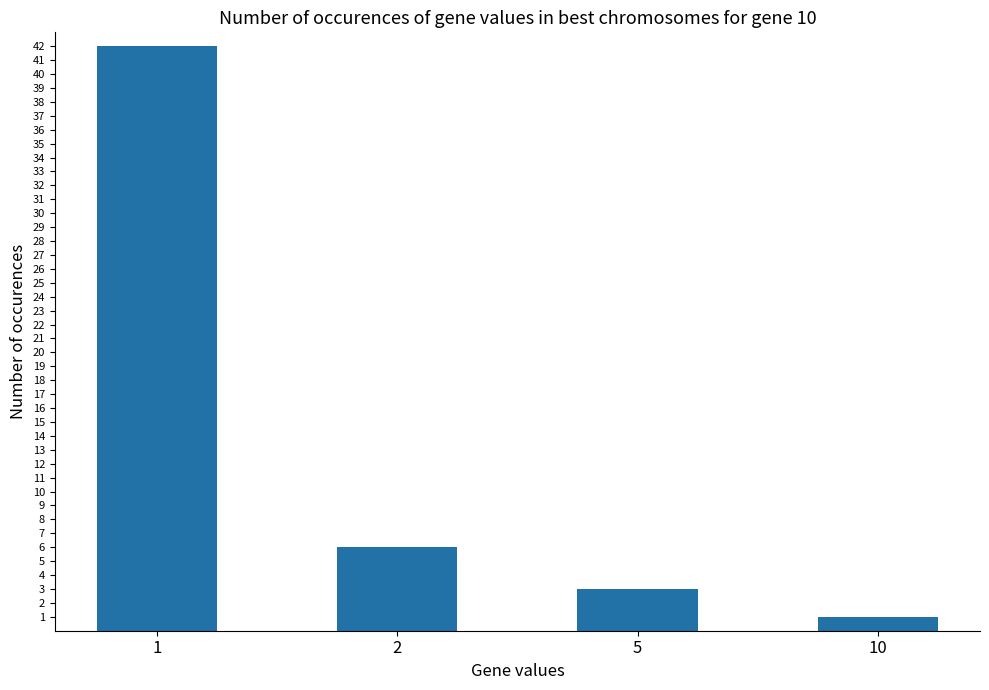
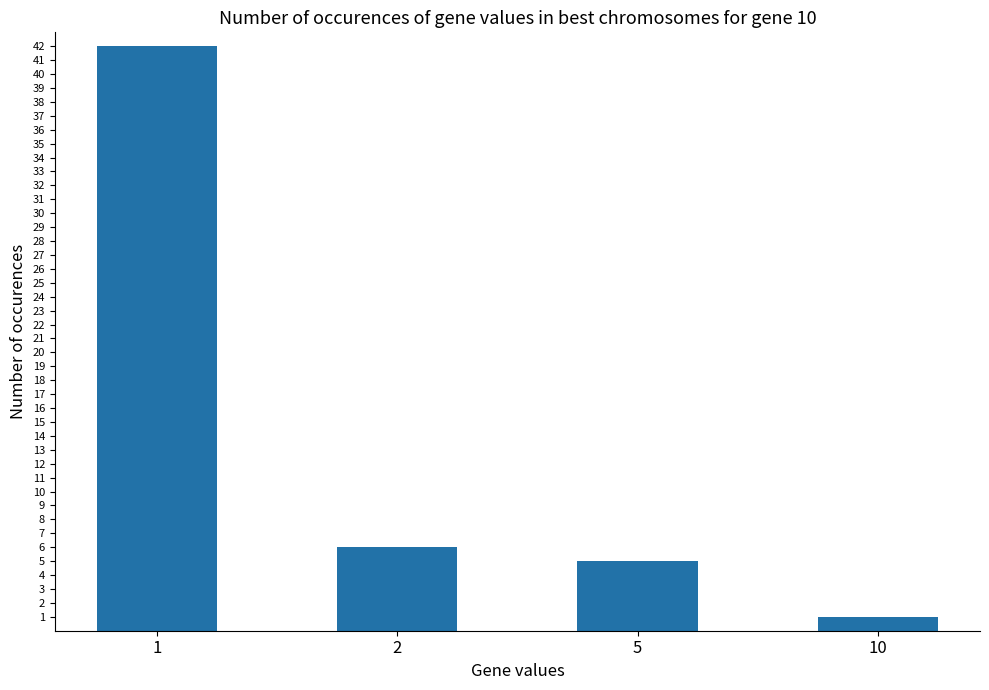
5: 3 -> 5
